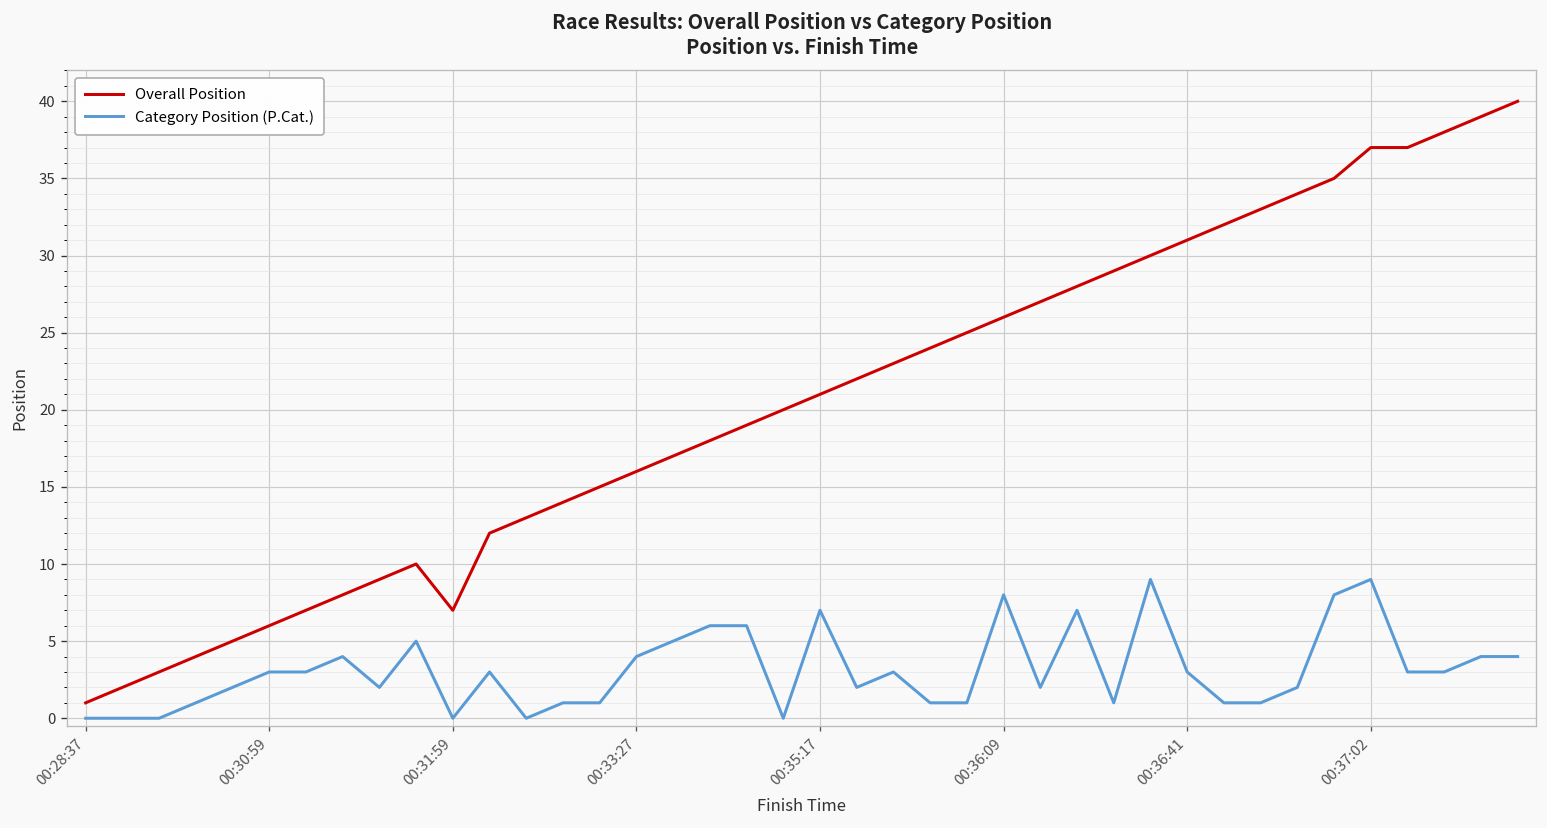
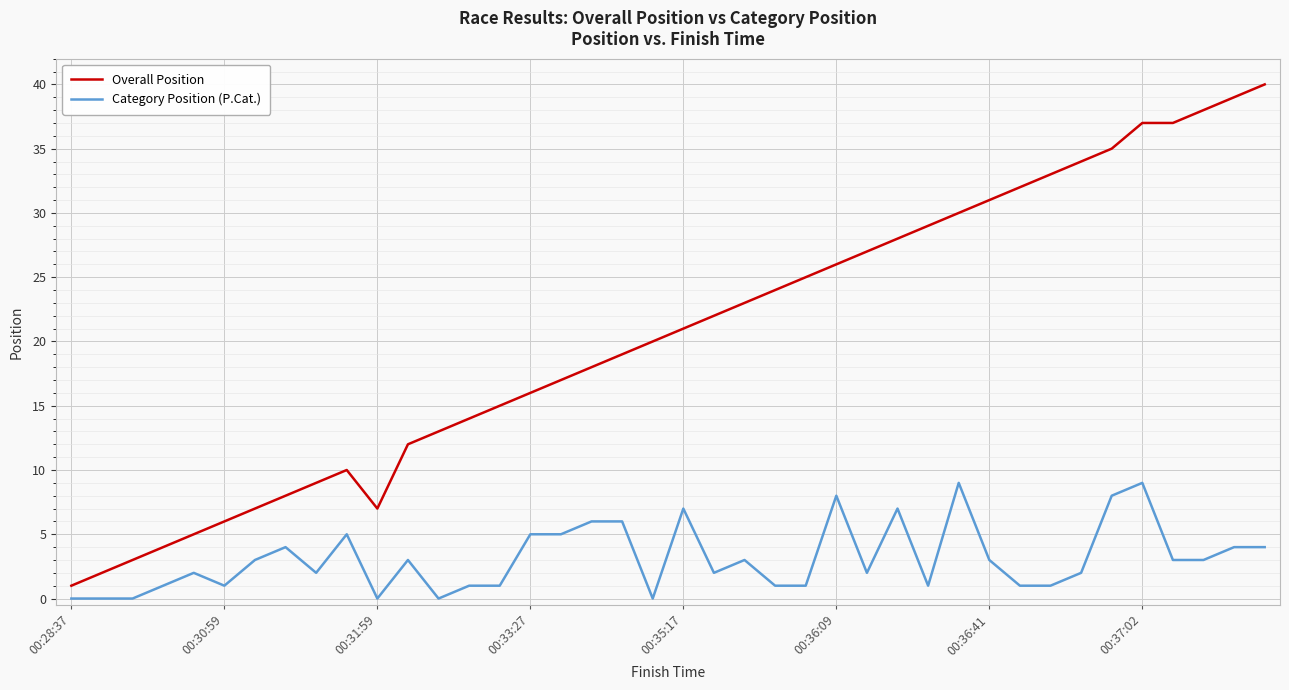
Category Position (P.Cat.), 00:30:59: 3 -> 1
Category Position (P.Cat.), 00:33:27: 4 -> 5
